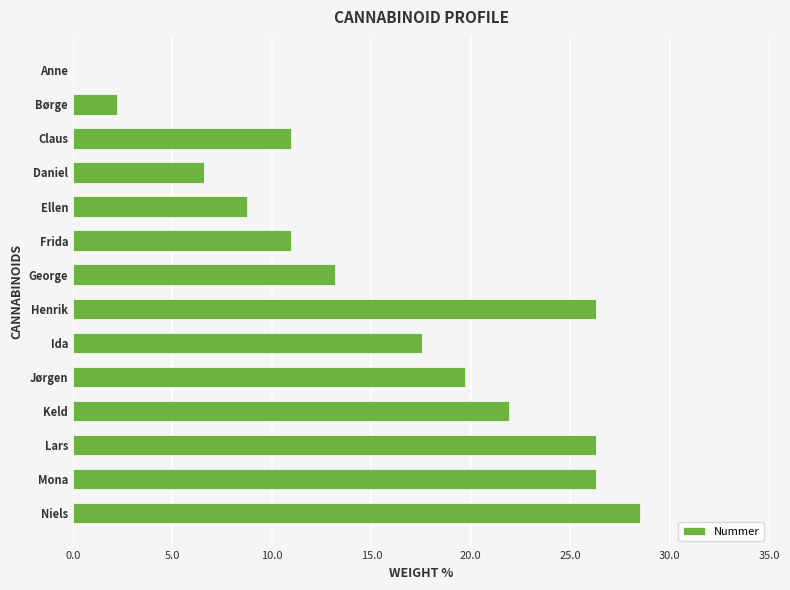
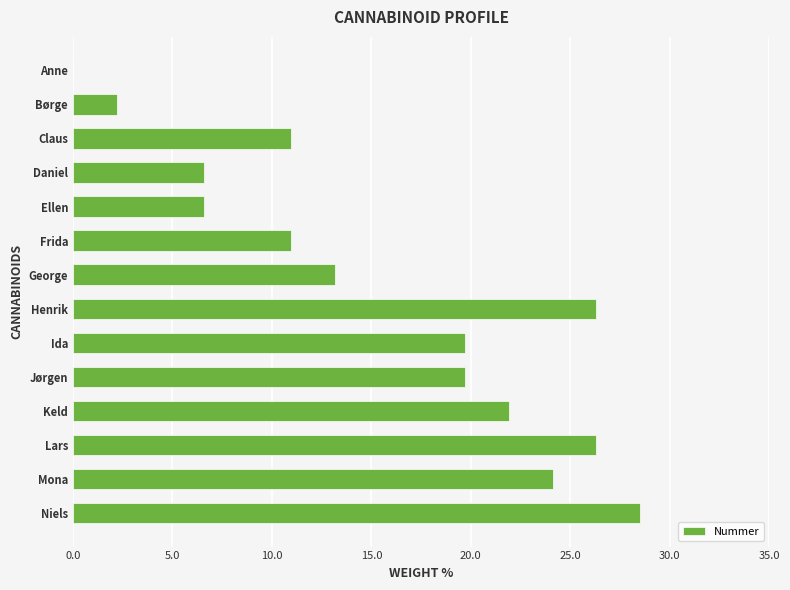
Ellen: 8.8 -> 6.6
Ida: 17.5 -> 19.7
Mona: 26.3 -> 24.1
